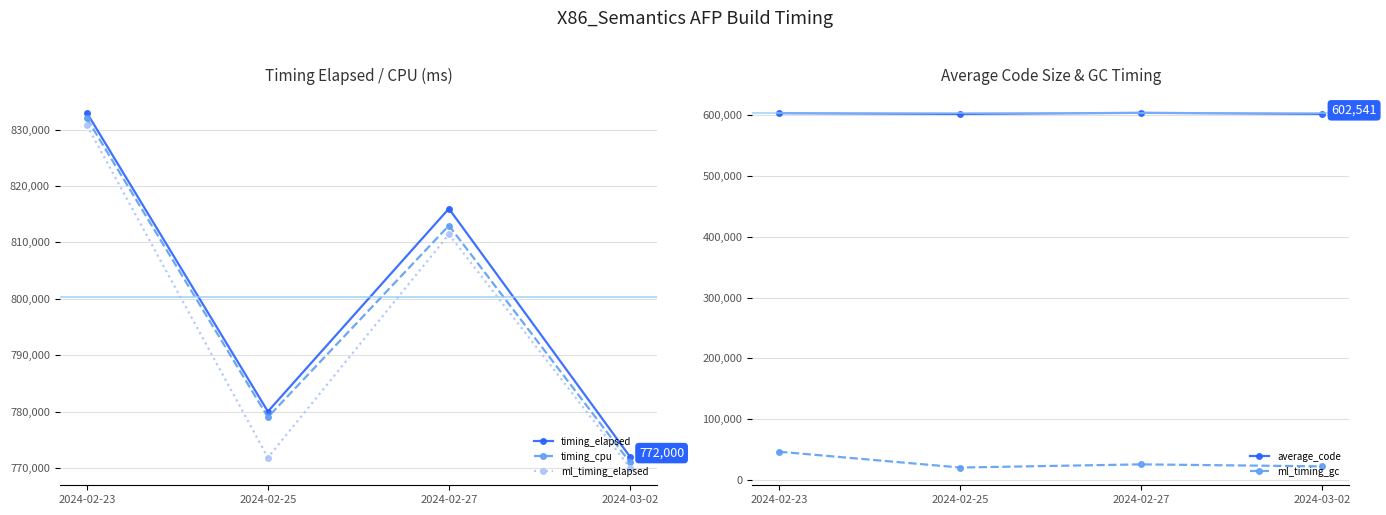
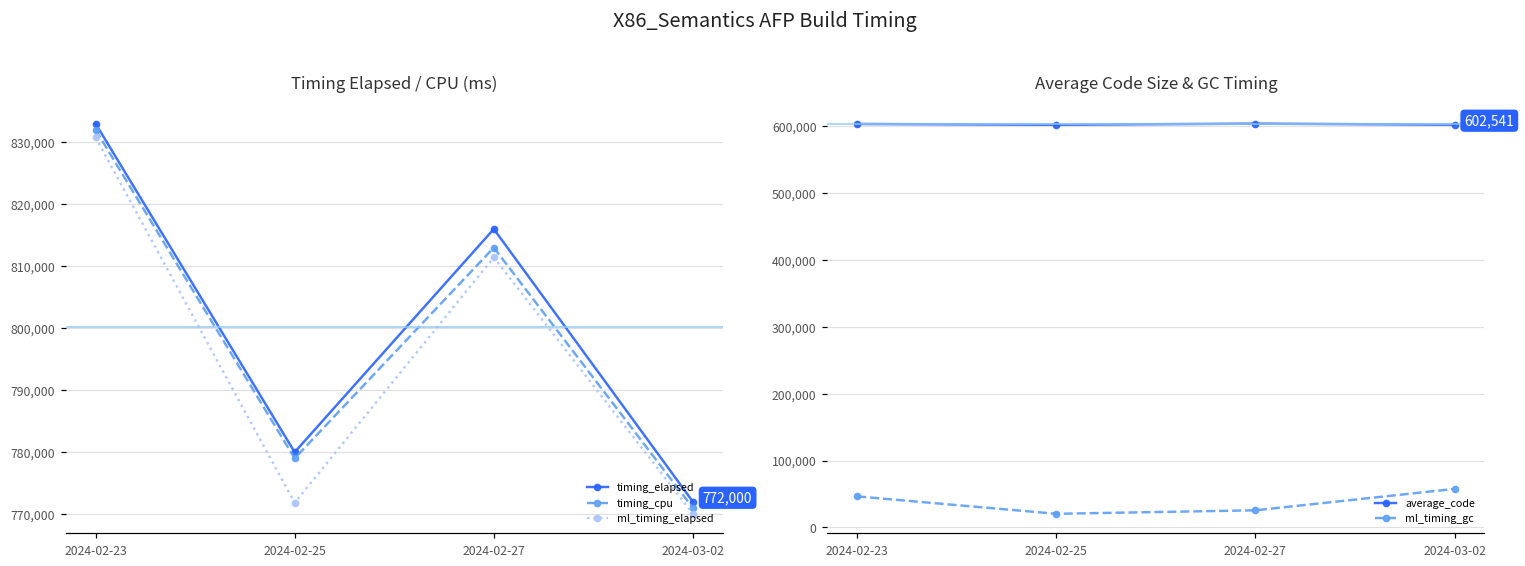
Average Code Size & GC Timing, ml_timing_gc, 2024-03-02: 20,000 -> 60,000
